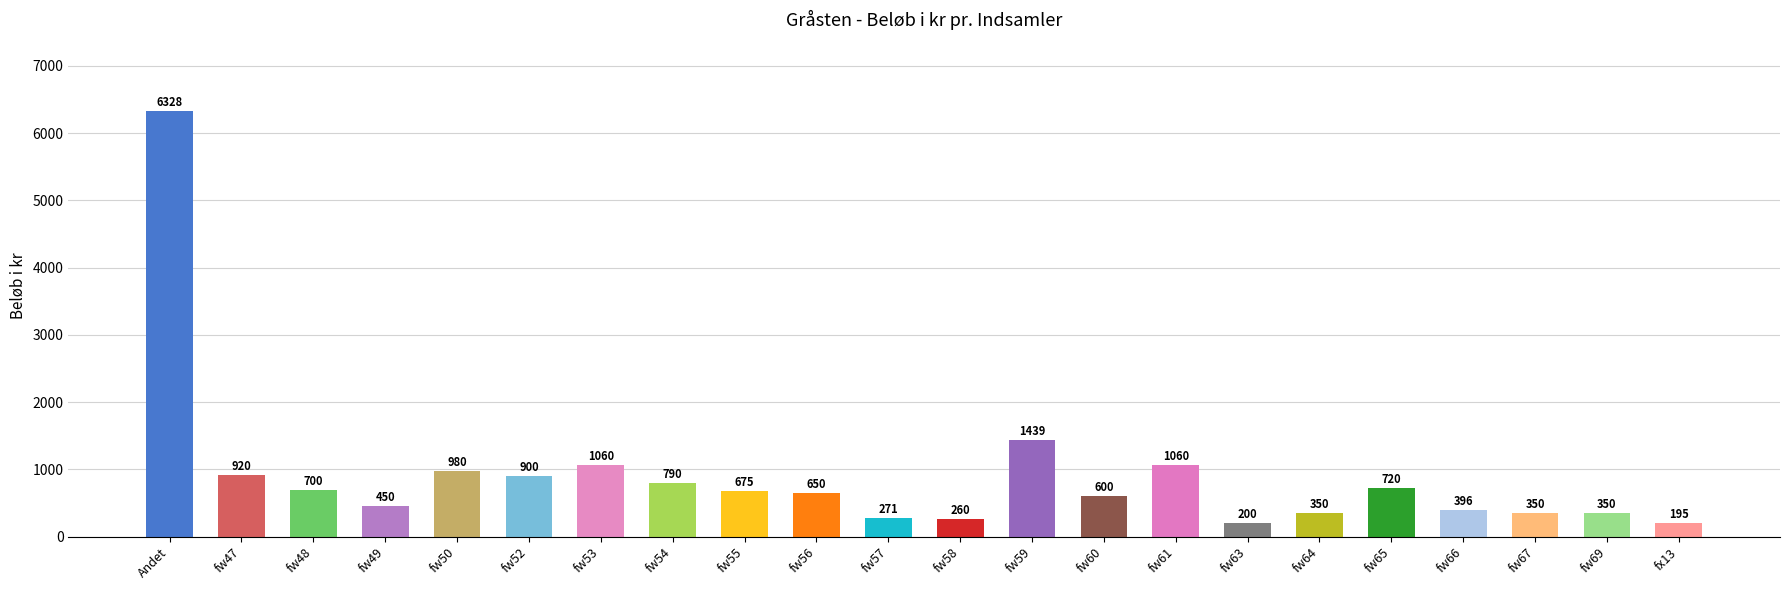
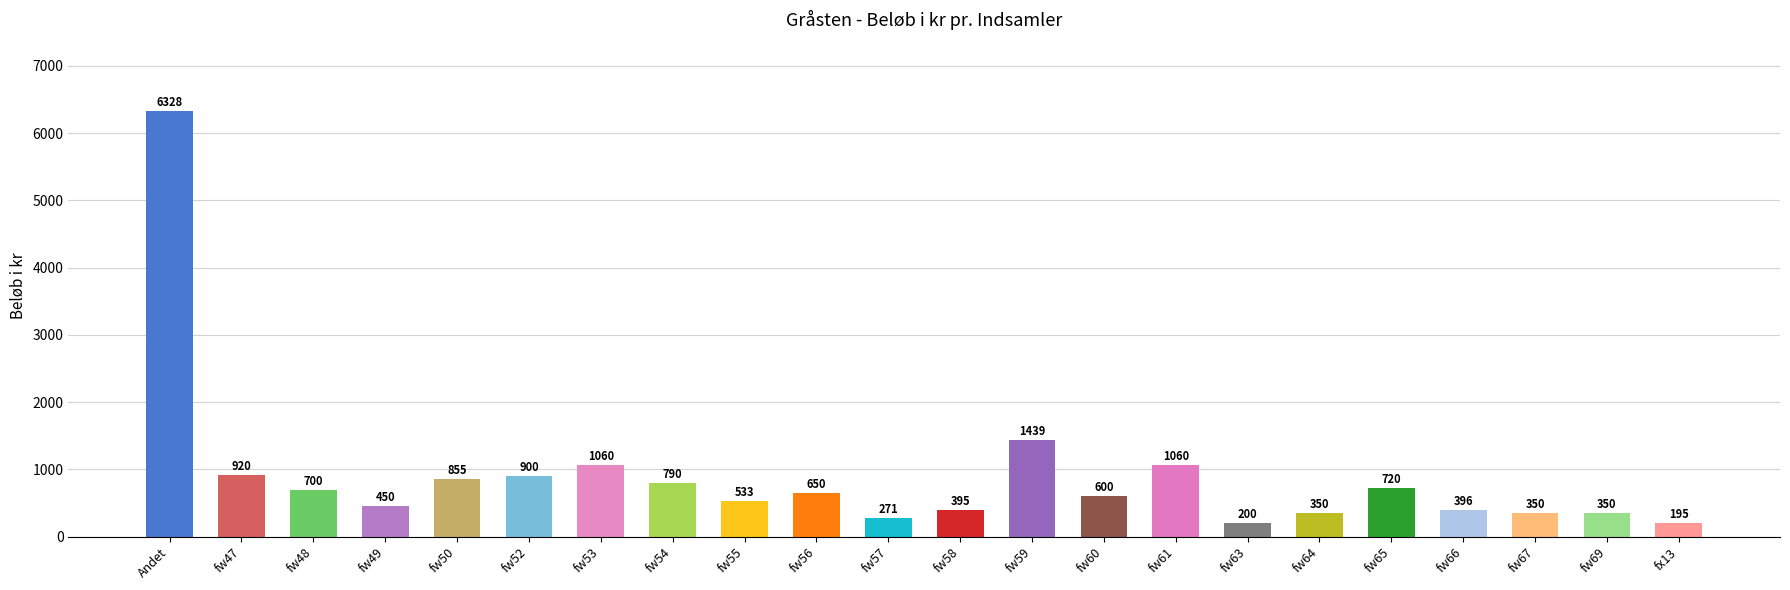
fw50: 980 -> 855
fw55: 675 -> 533
fw58: 260 -> 395
